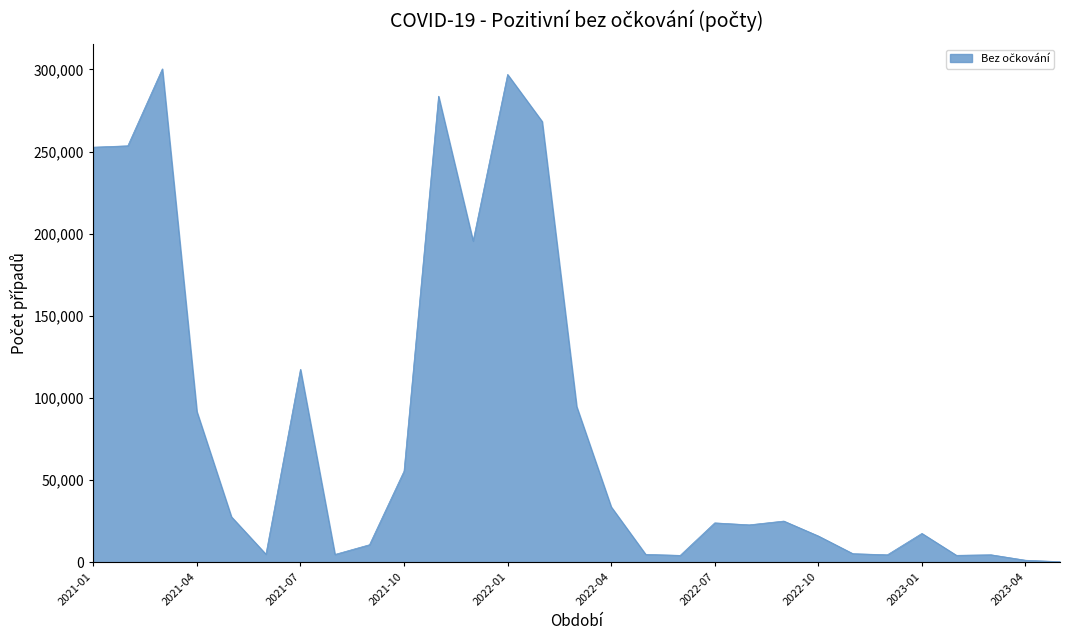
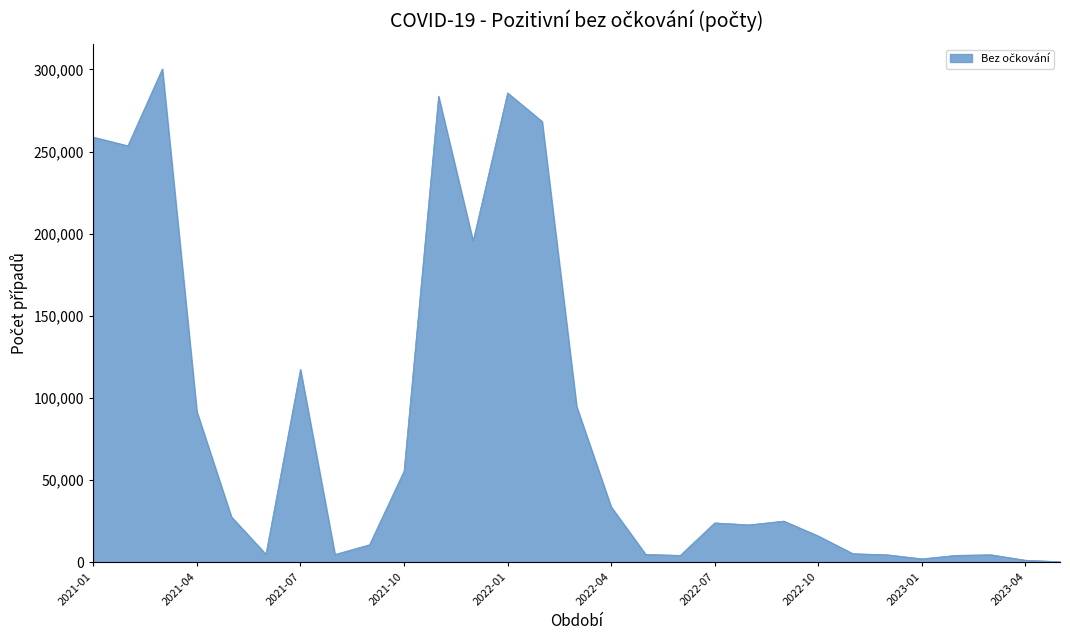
2021-01: 253,000 -> 259,000
2022-01: 297,000 -> 286,000
2023-01: 18,000 -> 2,000
